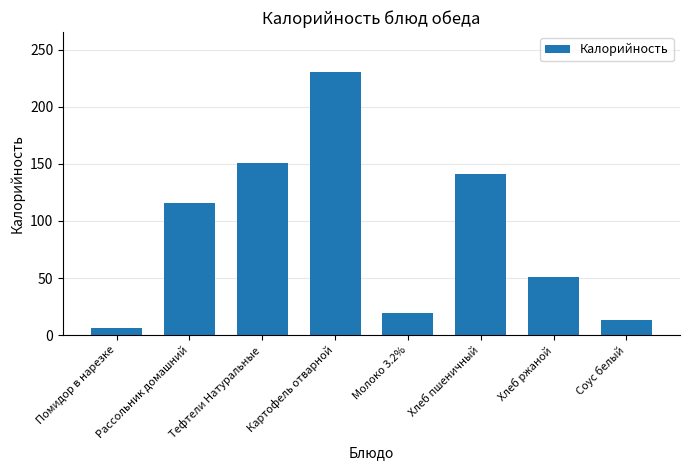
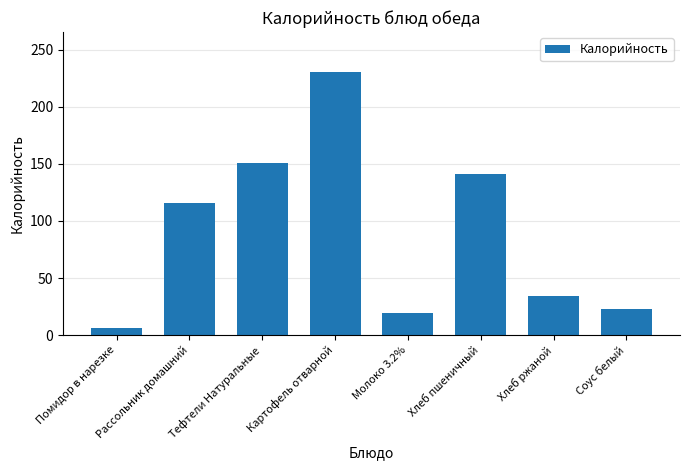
Хлеб ржаной: 51 -> 34
Соус белый: 13 -> 23
